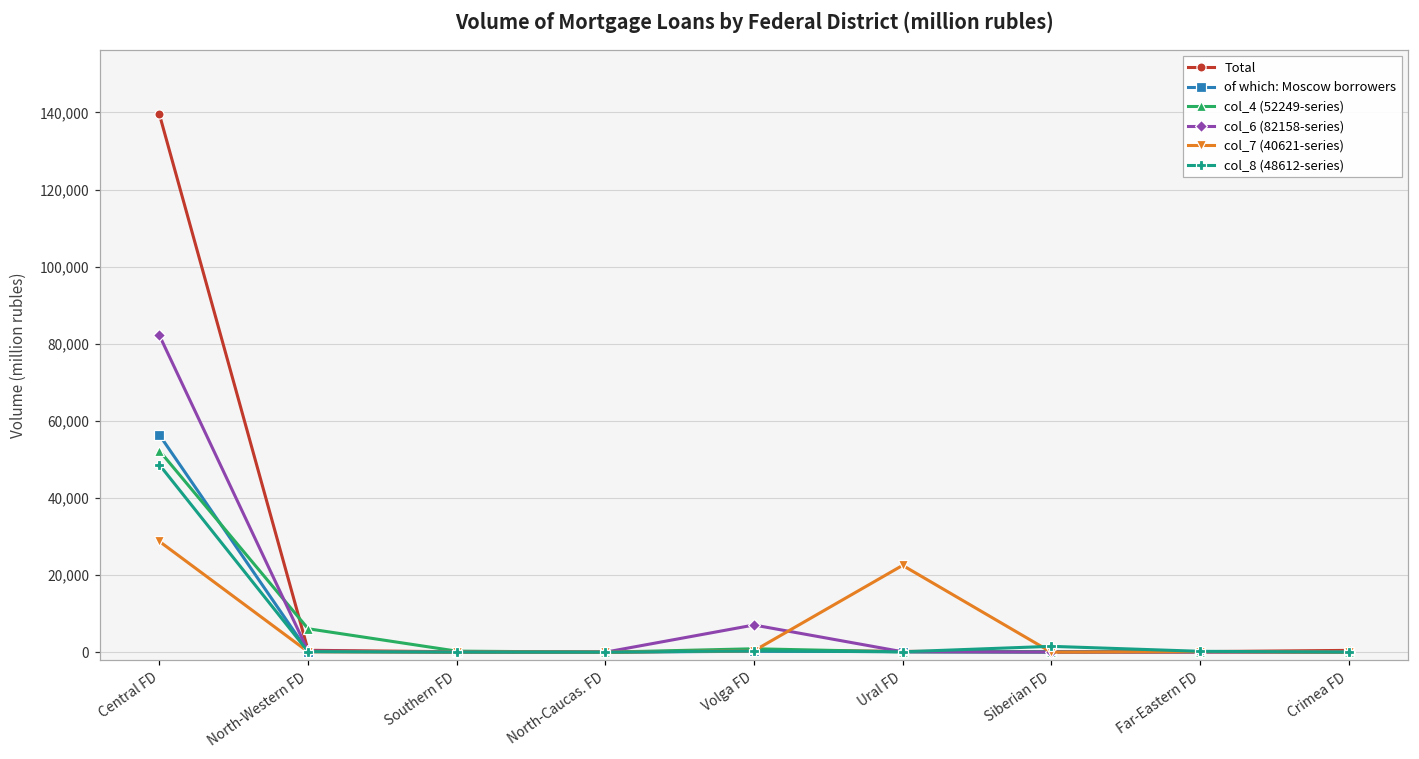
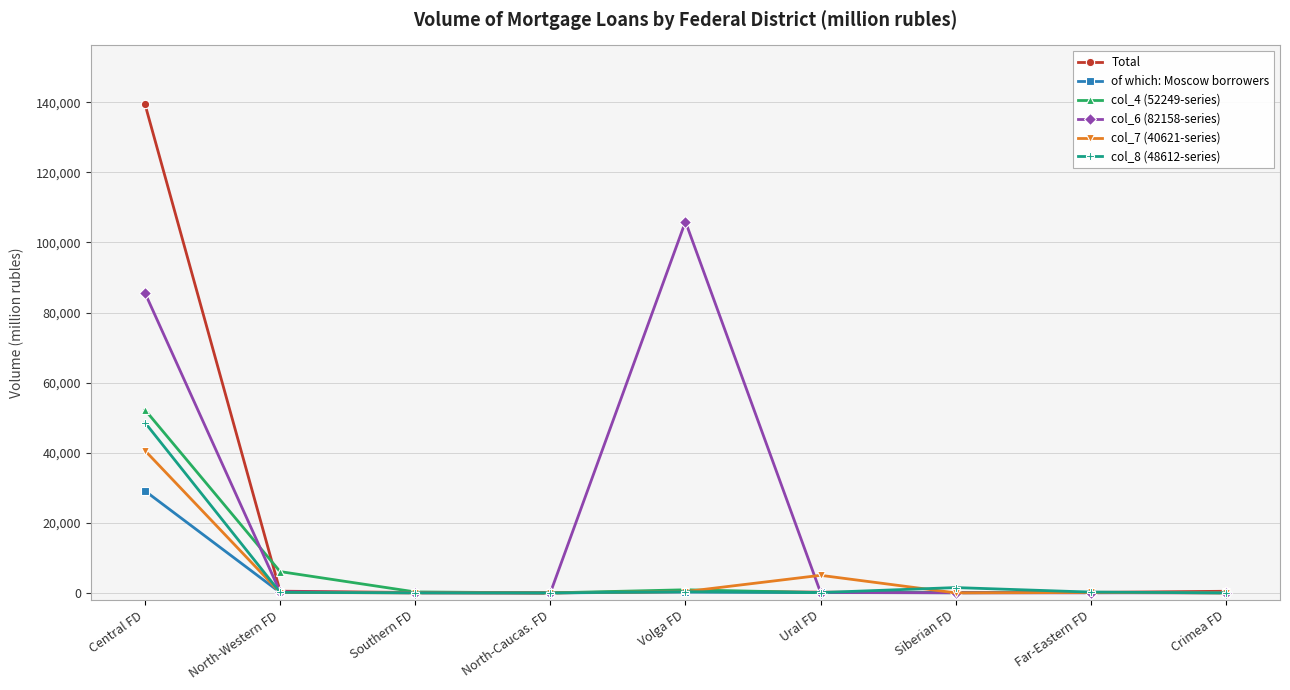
of which: Moscow borrowers, Central FD: 56,000 -> 29,000
col_6 (82158-series), Central FD: 82,000 -> 86,000
col_7 (40621-series), Central FD: 29,000 -> 41,000
col_6 (82158-series), Volga FD: 7,000 -> 106,000
col_7 (40621-series), Ural FD: 23,000 -> 5,000
